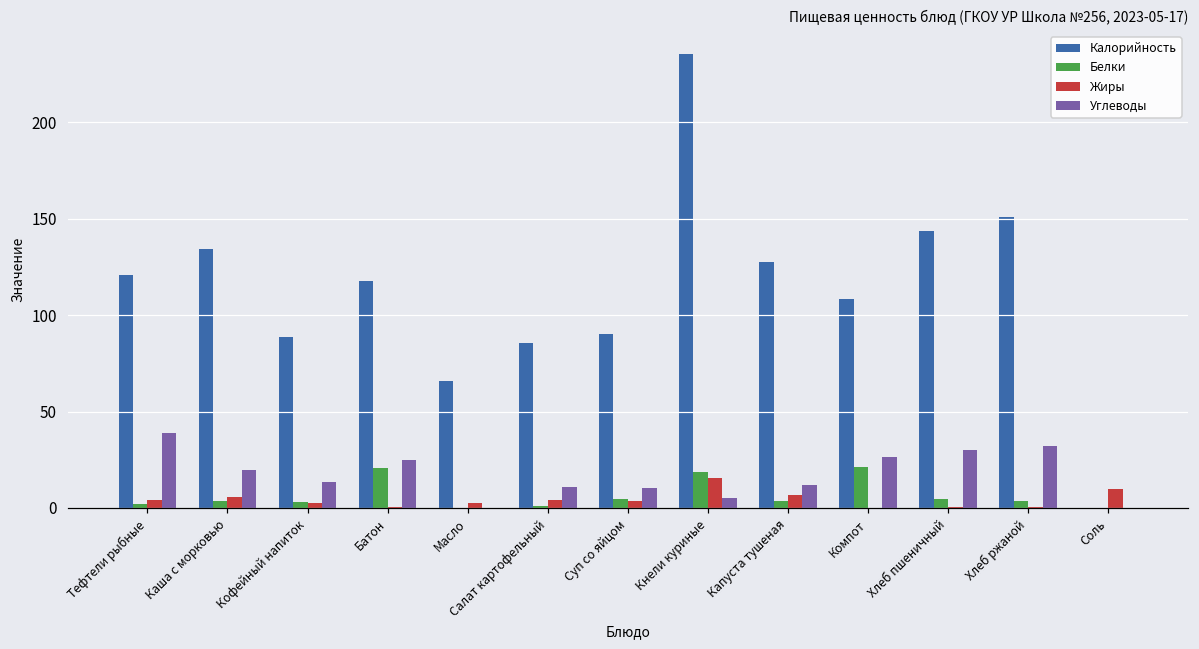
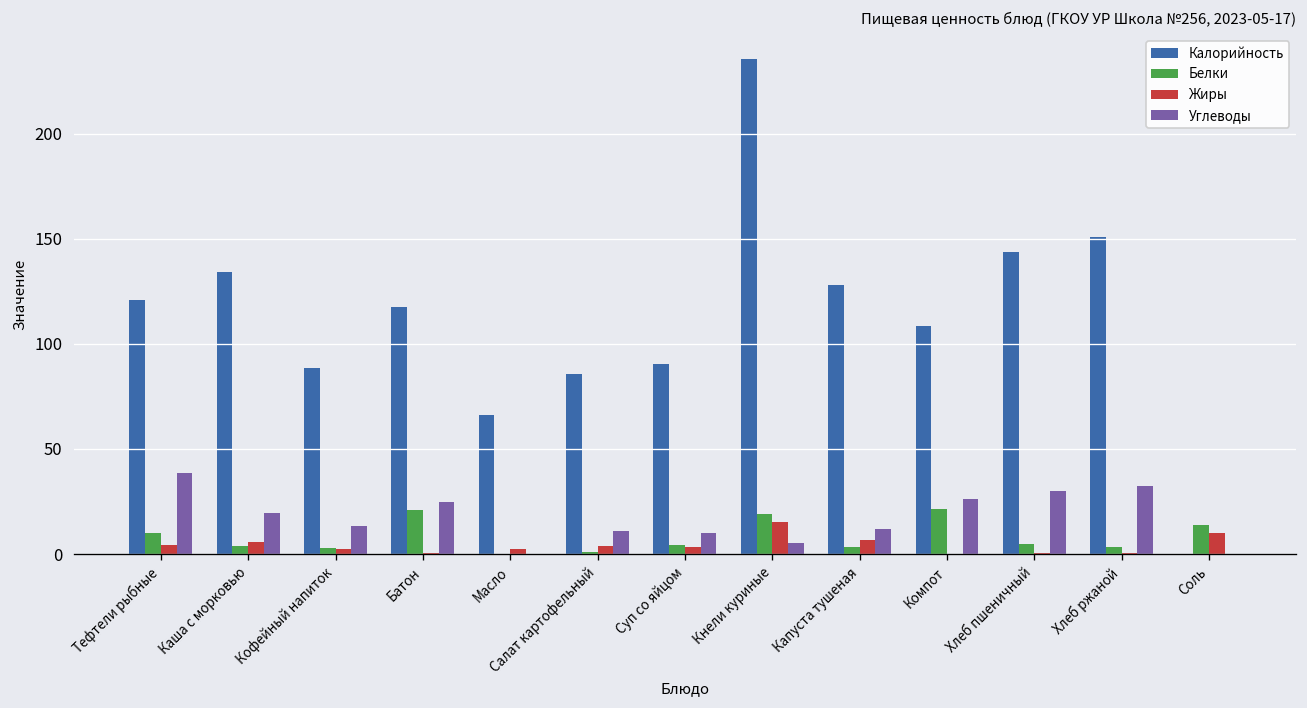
Белки, Тефтели рыбные: 2 -> 10
Белки, Соль: 0 -> 14
